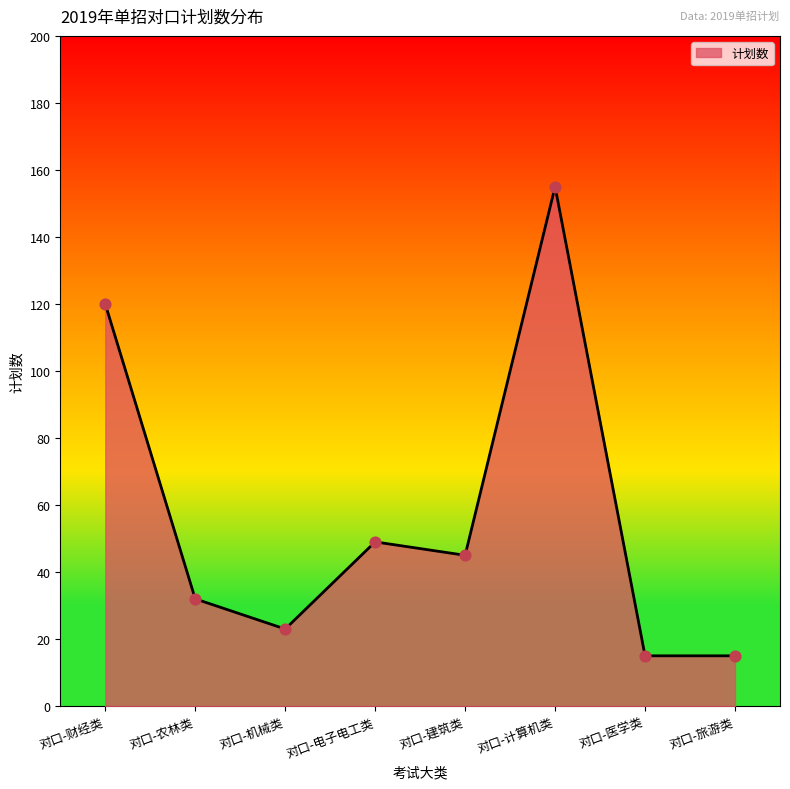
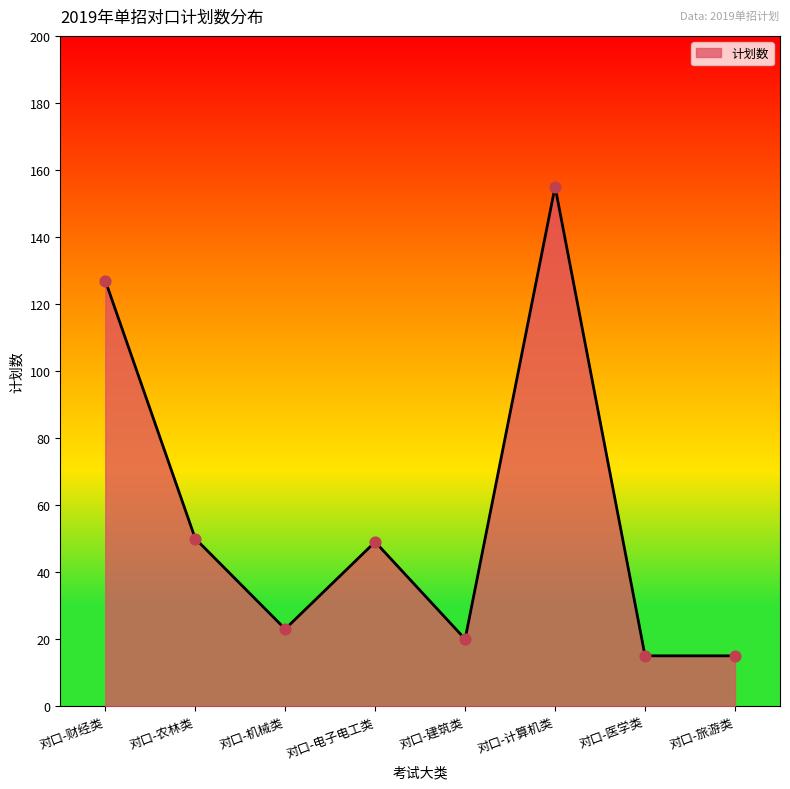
对口-财经类: 120 -> 127
对口-农林类: 32 -> 50
对口-建筑类: 45 -> 20
